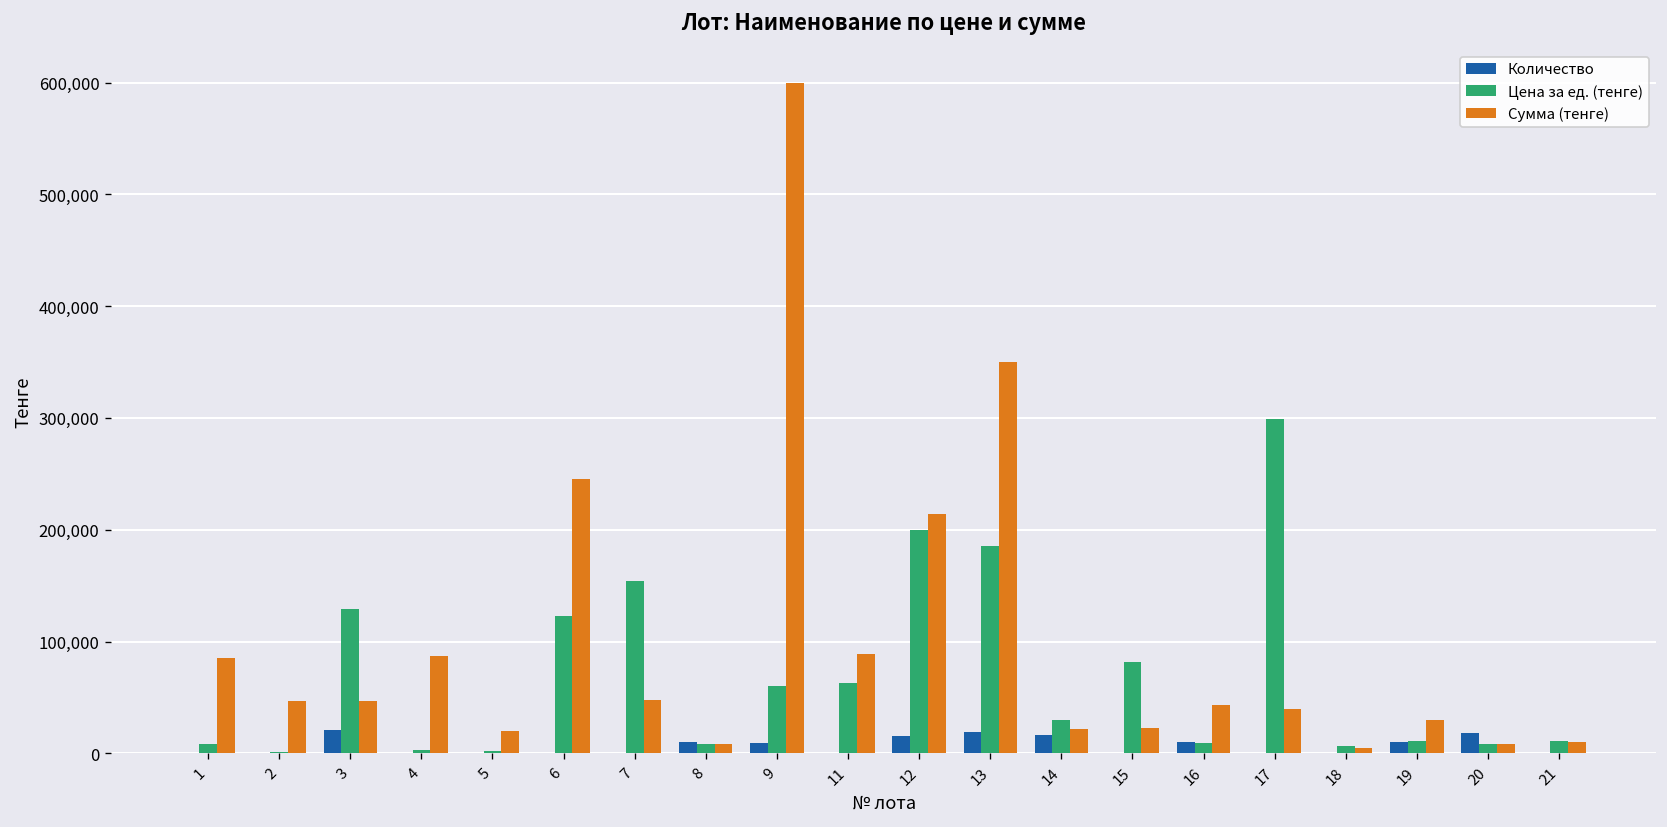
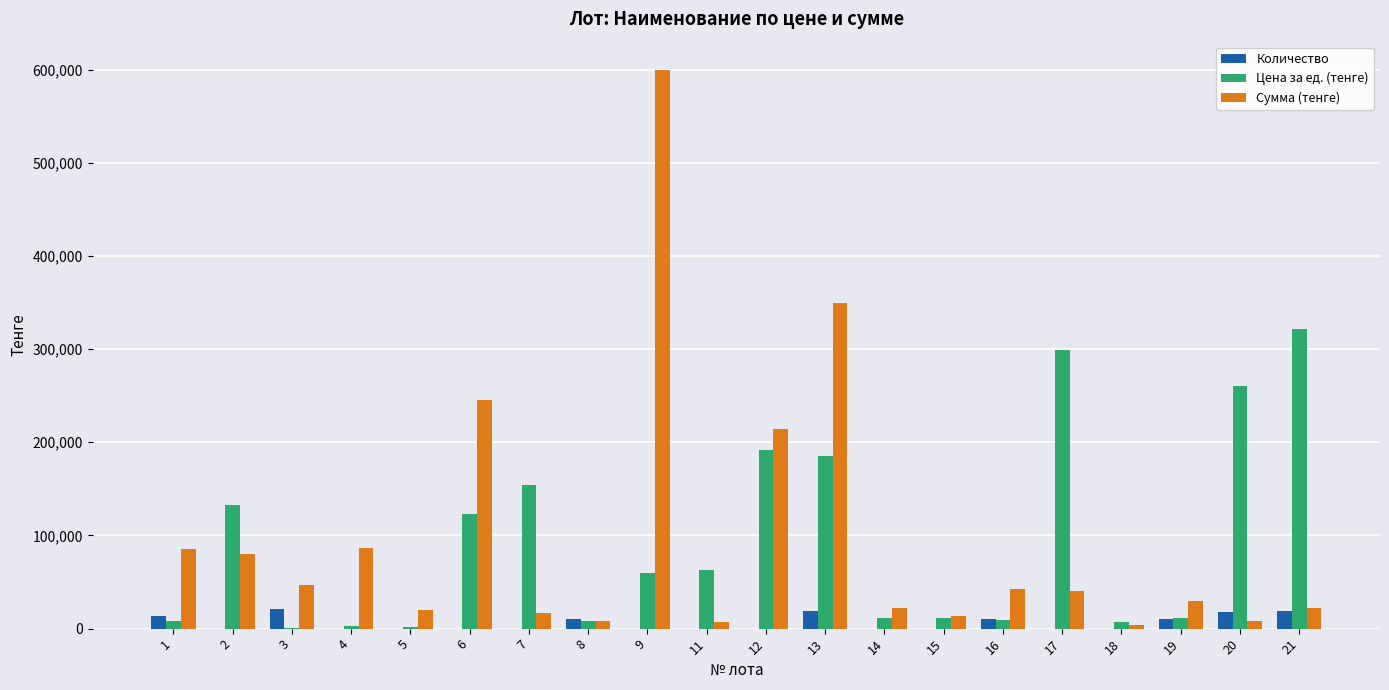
Количество, 1: 0 -> 10,000
Цена за ед. (тенге), 2: 0 -> 130,000
Сумма (тенге), 2: 50,000 -> 80,000
Цена за ед. (тенге), 3: 130,000 -> 0
Сумма (тенге), 7: 50,000 -> 20,000
Количество, 9: 10,000 -> 0
Сумма (тенге), 11: 90,000 -> 10,000
Количество, 12: 20,000 -> 0
Цена за ед. (тенге), 12: 200,000 -> 190,000
Количество, 14: 20,000 -> 0
Цена за ед. (тенге), 14: 30,000 -> 10,000
Цена за ед. (тенге), 15: 80,000 -> 10,000
Сумма (тенге), 15: 20,000 -> 10,000
Цена за ед. (тенге), 20: 10,000 -> 260,000
Количество, 21: 0 -> 20,000
Цена за ед. (тенге), 21: 10,000 -> 320,000
Сумма (тенге), 21: 10,000 -> 20,000
